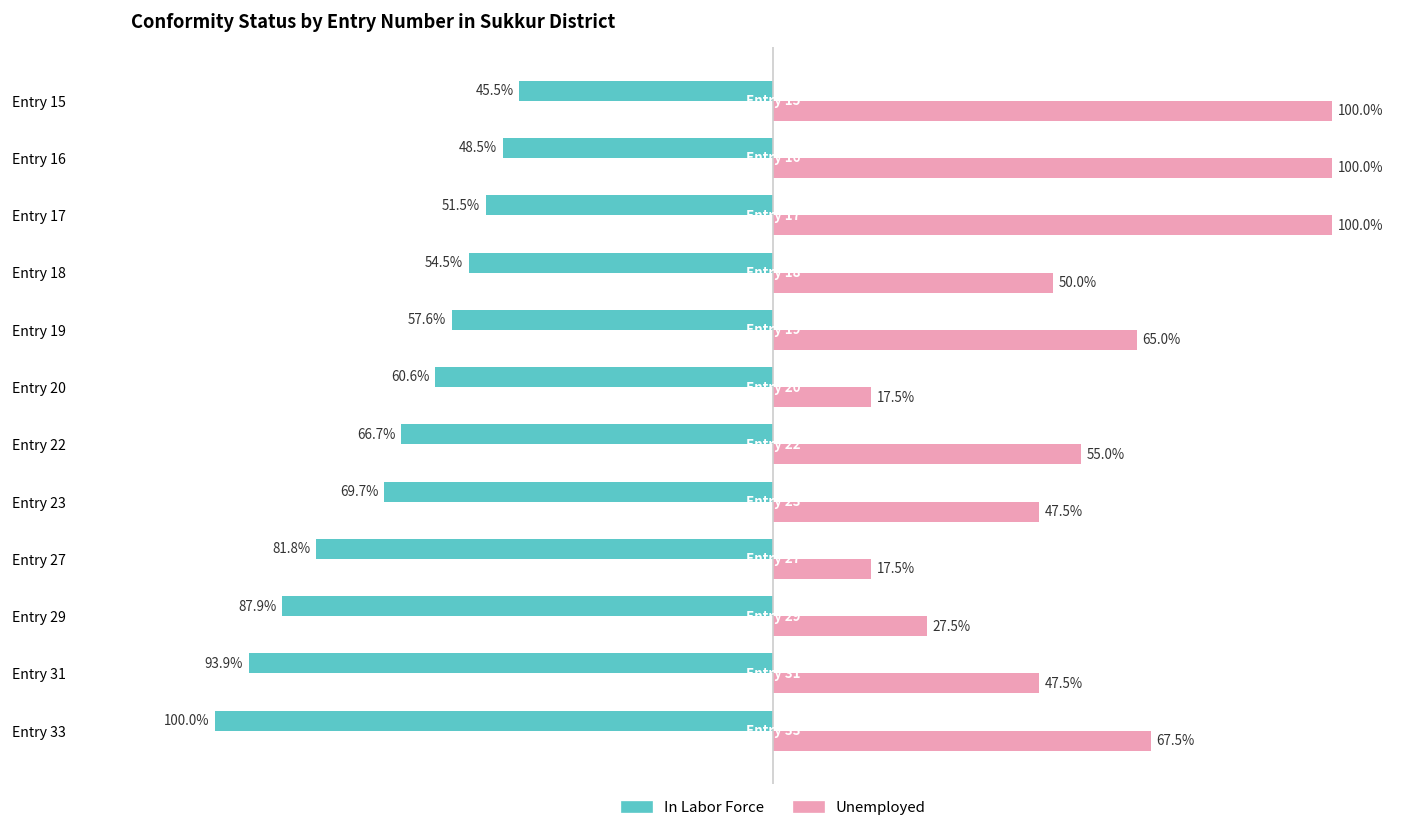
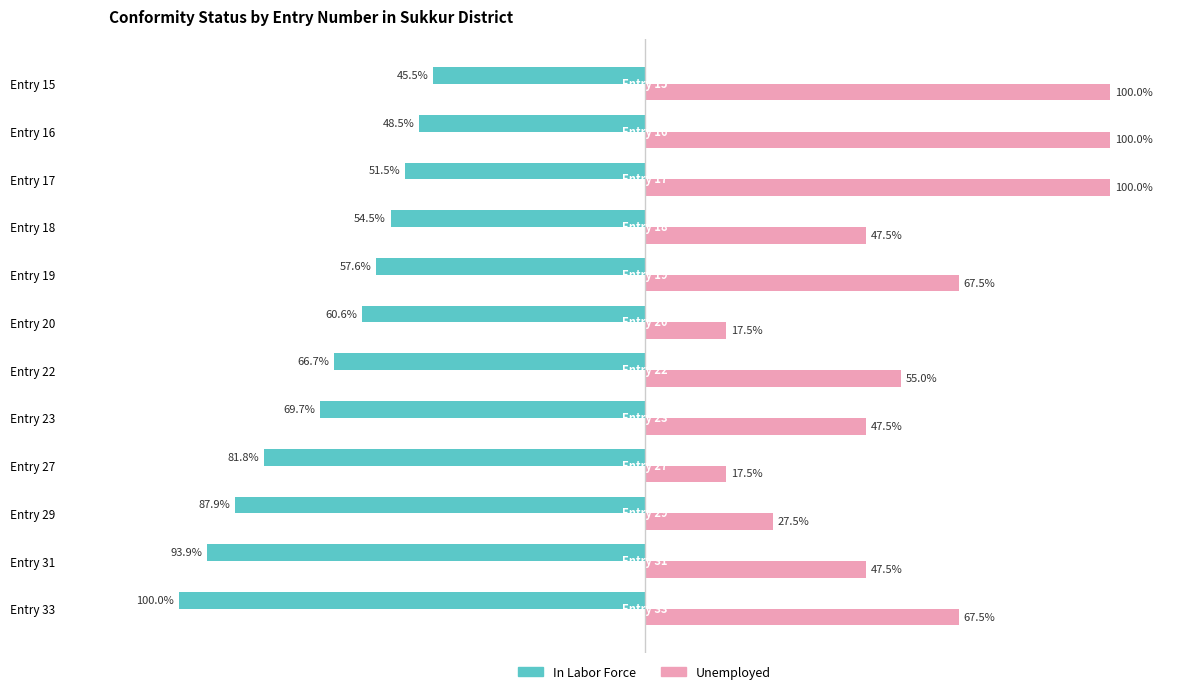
Unemployed, Entry 18: 50.0% -> 47.5%
Unemployed, Entry 19: 65.0% -> 67.5%
